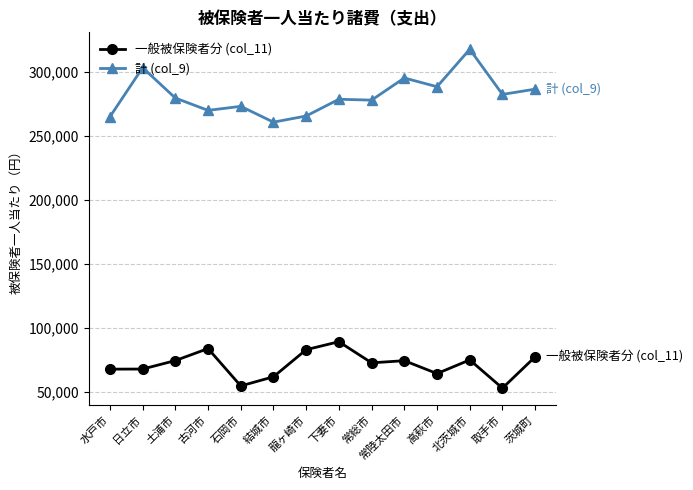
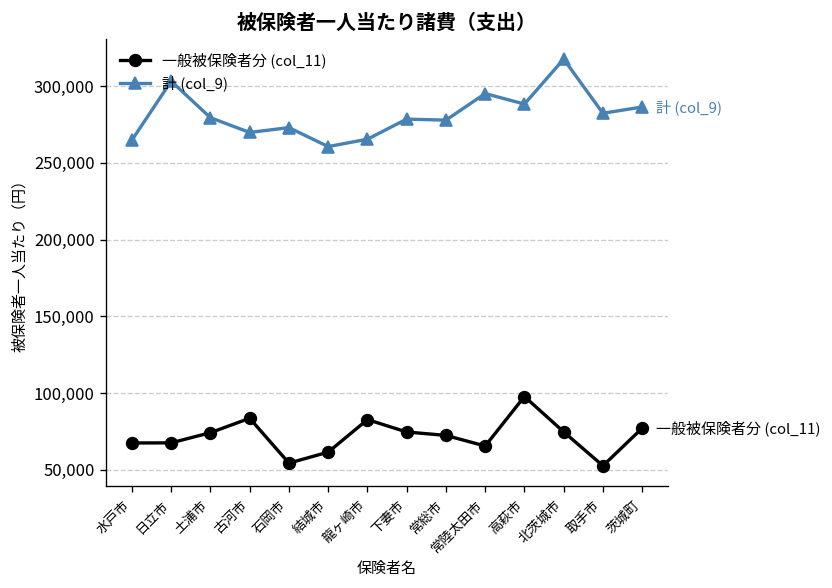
一般被保険者分 (col_11), 下妻市: 89,000 -> 75,000
一般被保険者分 (col_11), 常陸太田市: 74,000 -> 66,000
一般被保険者分 (col_11), 高萩市: 64,000 -> 98,000
